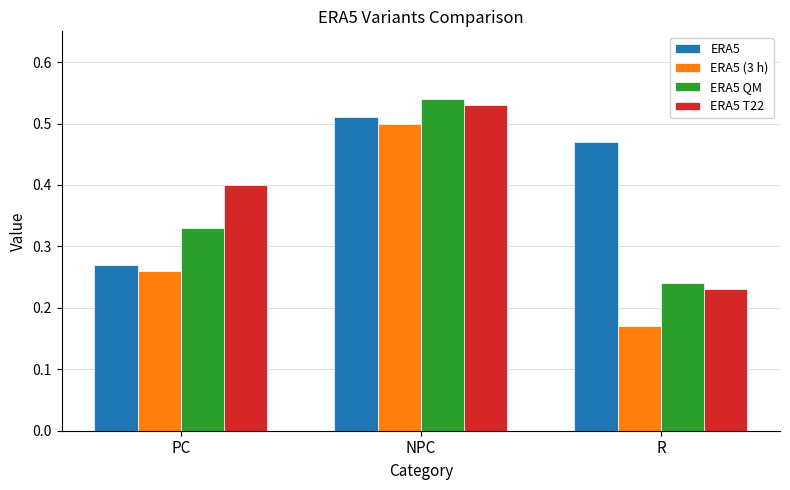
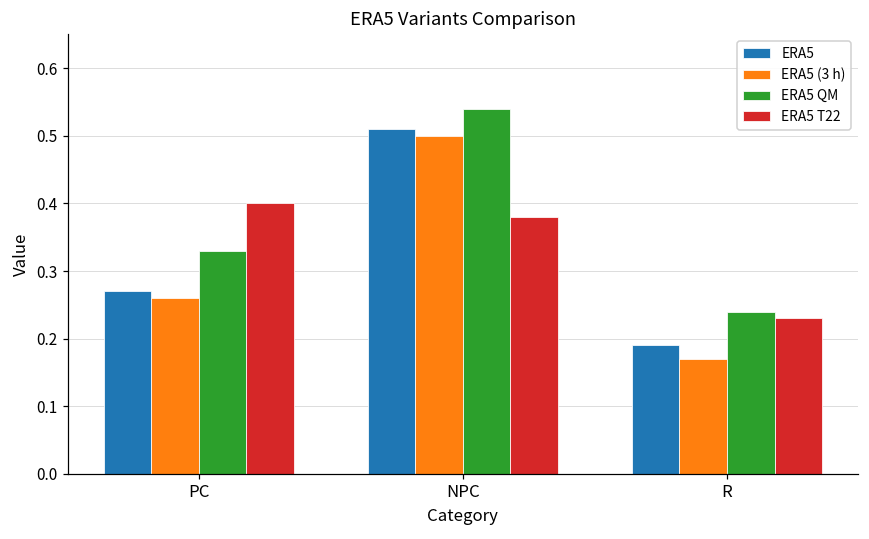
ERA5 T22, NPC: 0.53 -> 0.38
ERA5, R: 0.47 -> 0.19
